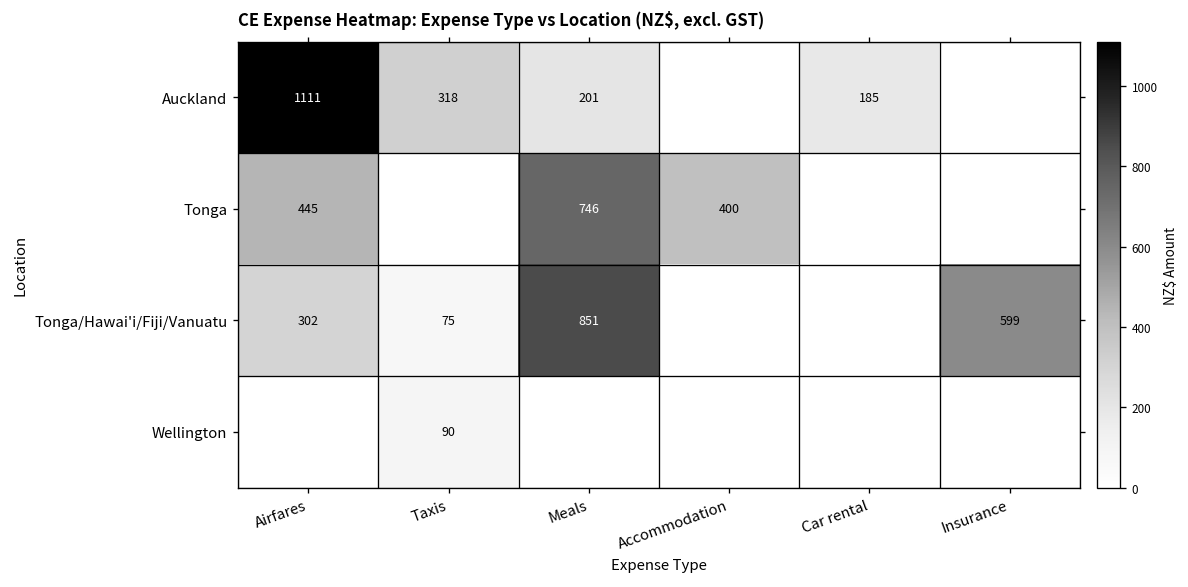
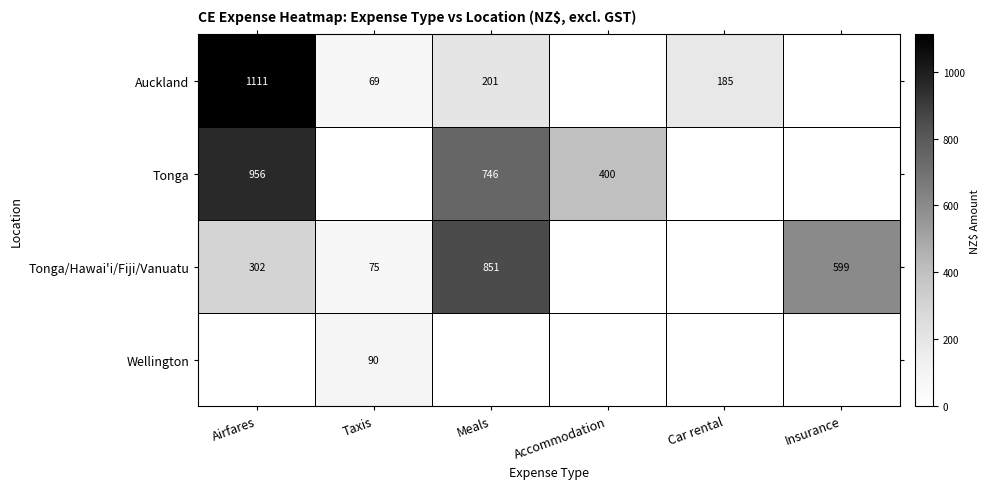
Auckland, Taxis: 318 -> 69
Tonga, Airfares: 445 -> 956
